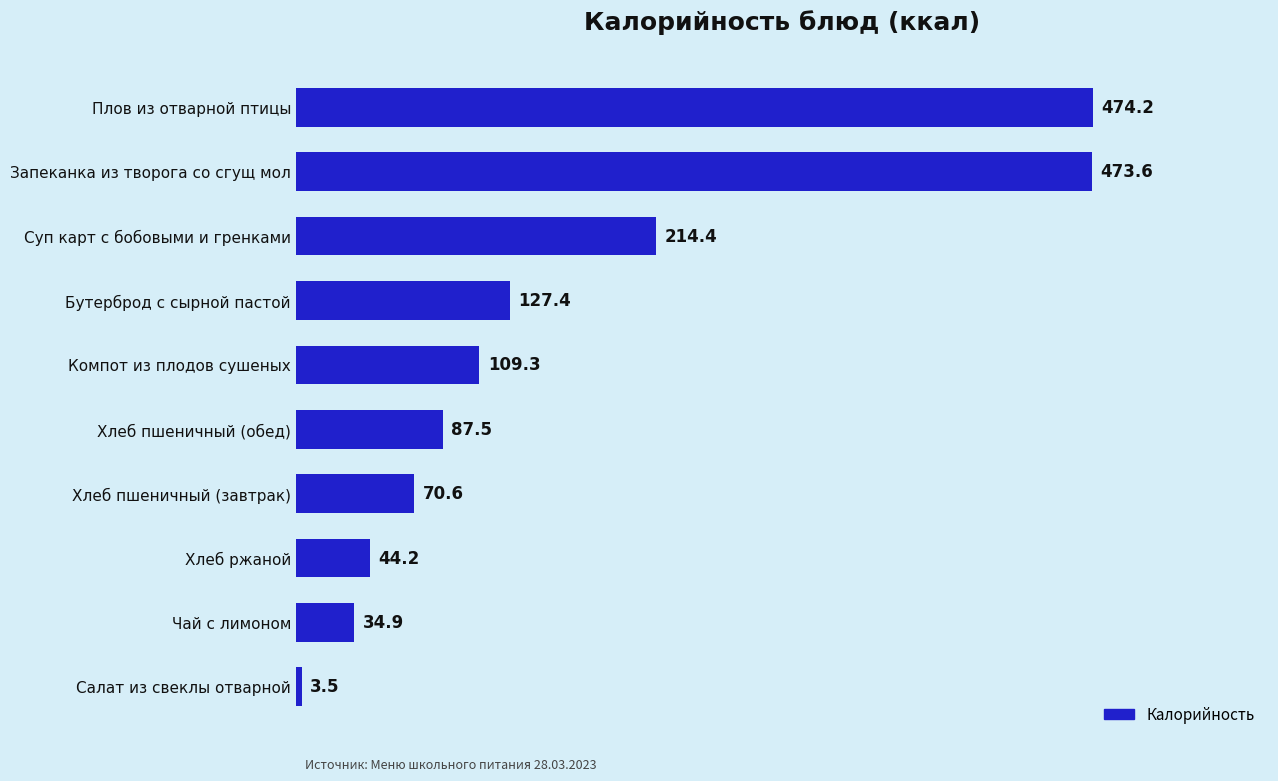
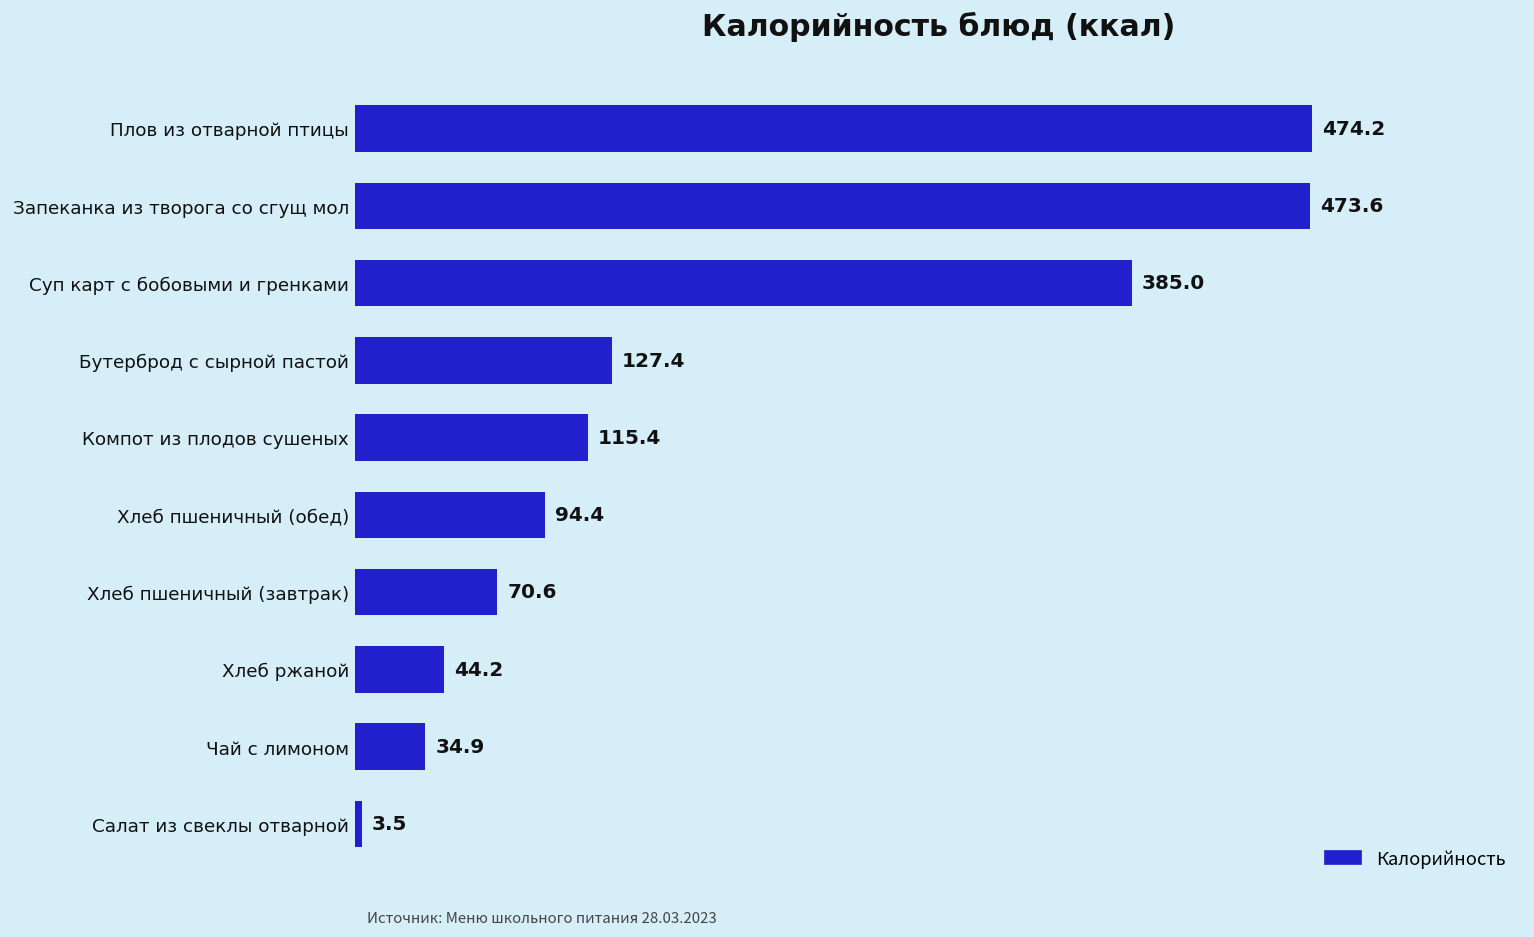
Суп карт с бобовыми и гренками: 214.4 -> 385.0
Компот из плодов сушеных: 109.3 -> 115.4
Хлеб пшеничный (обед): 87.5 -> 94.4
